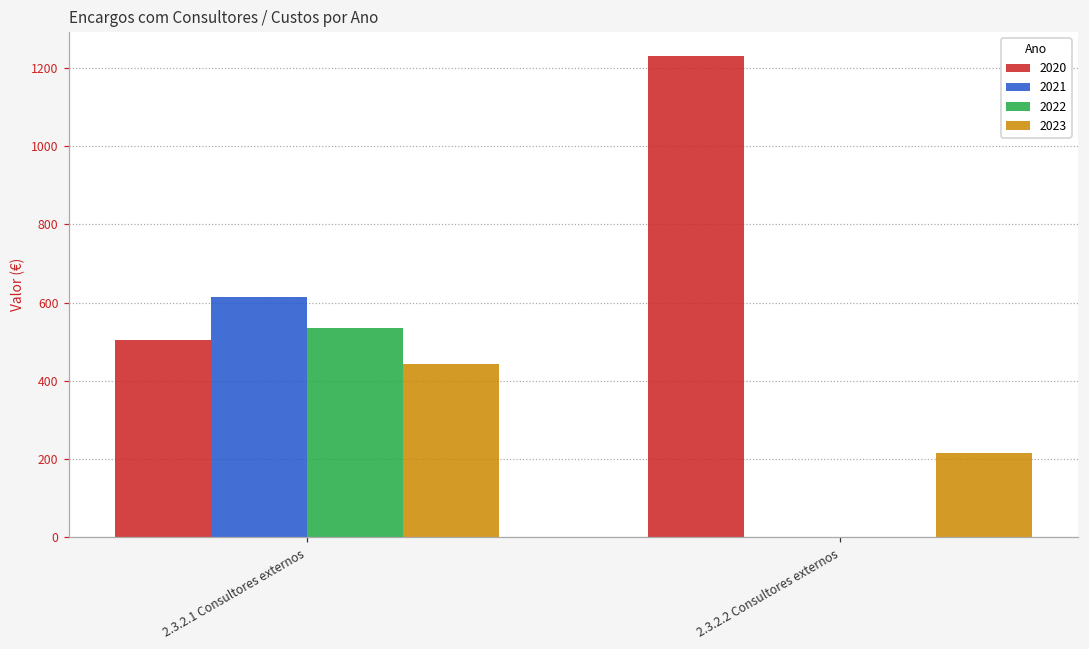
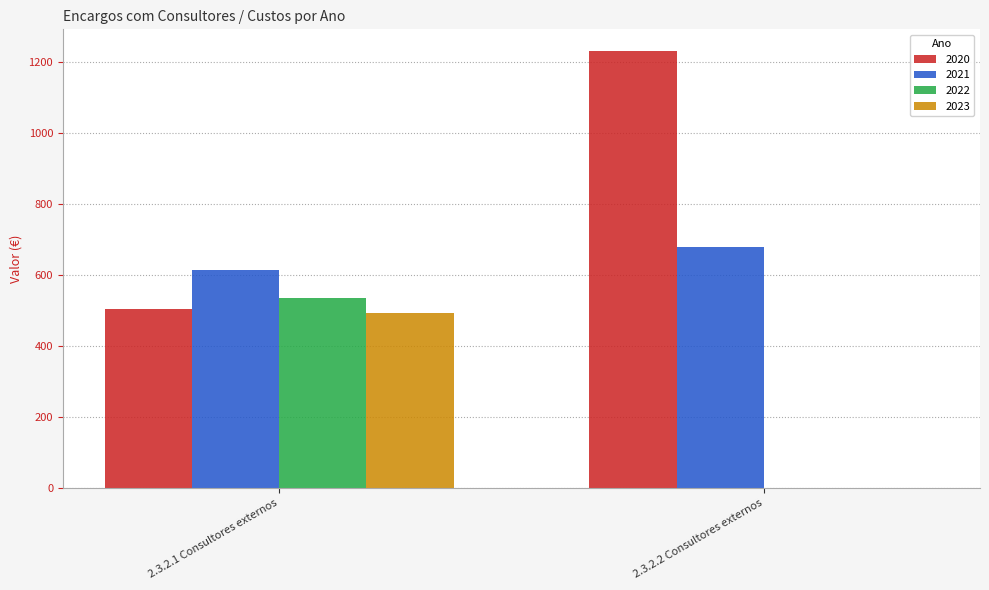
2023, 2.3.2.1 Consultores externos: 440 -> 490
2021, 2.3.2.2 Consultores externos: 0 -> 680
2023, 2.3.2.2 Consultores externos: 210 -> 0
